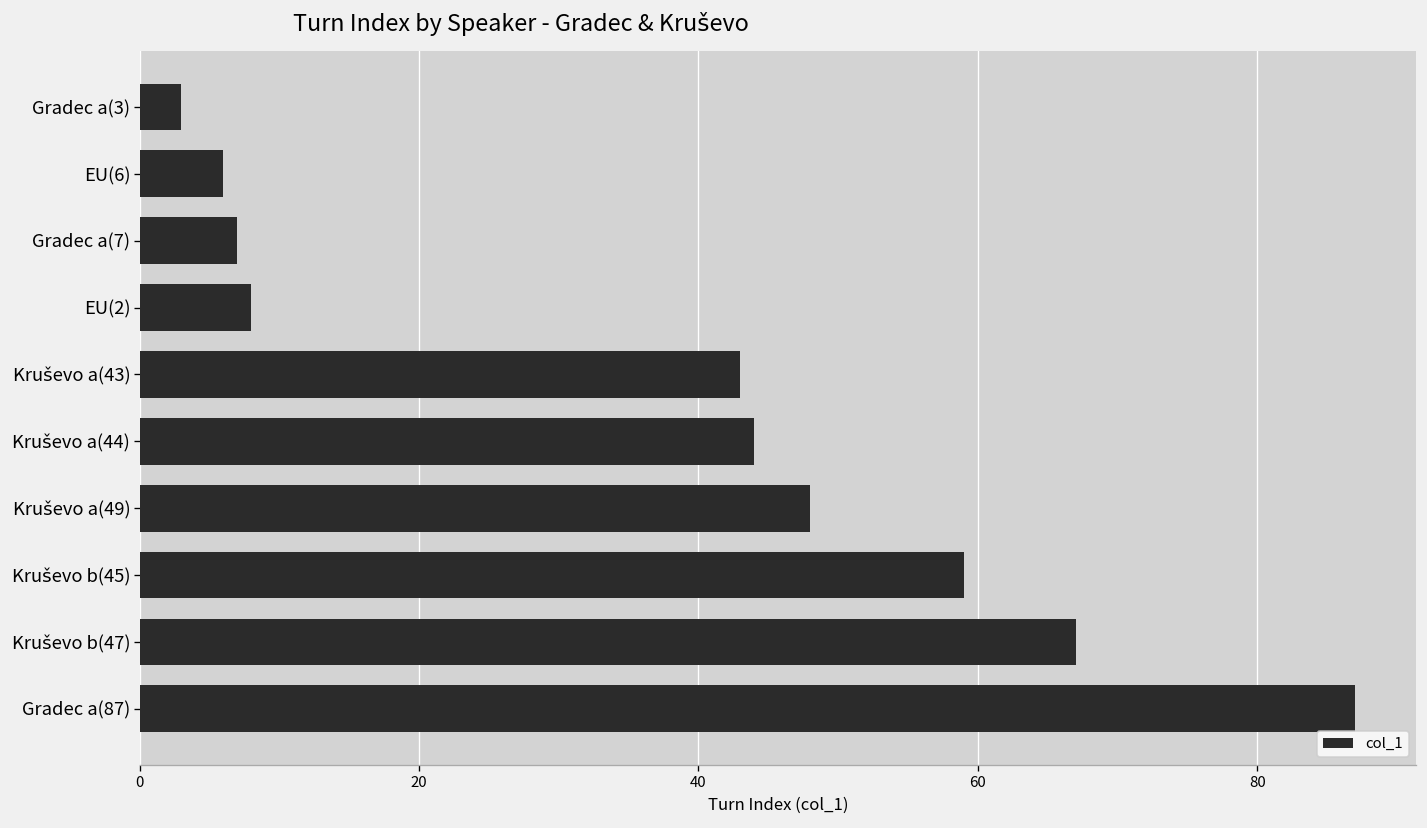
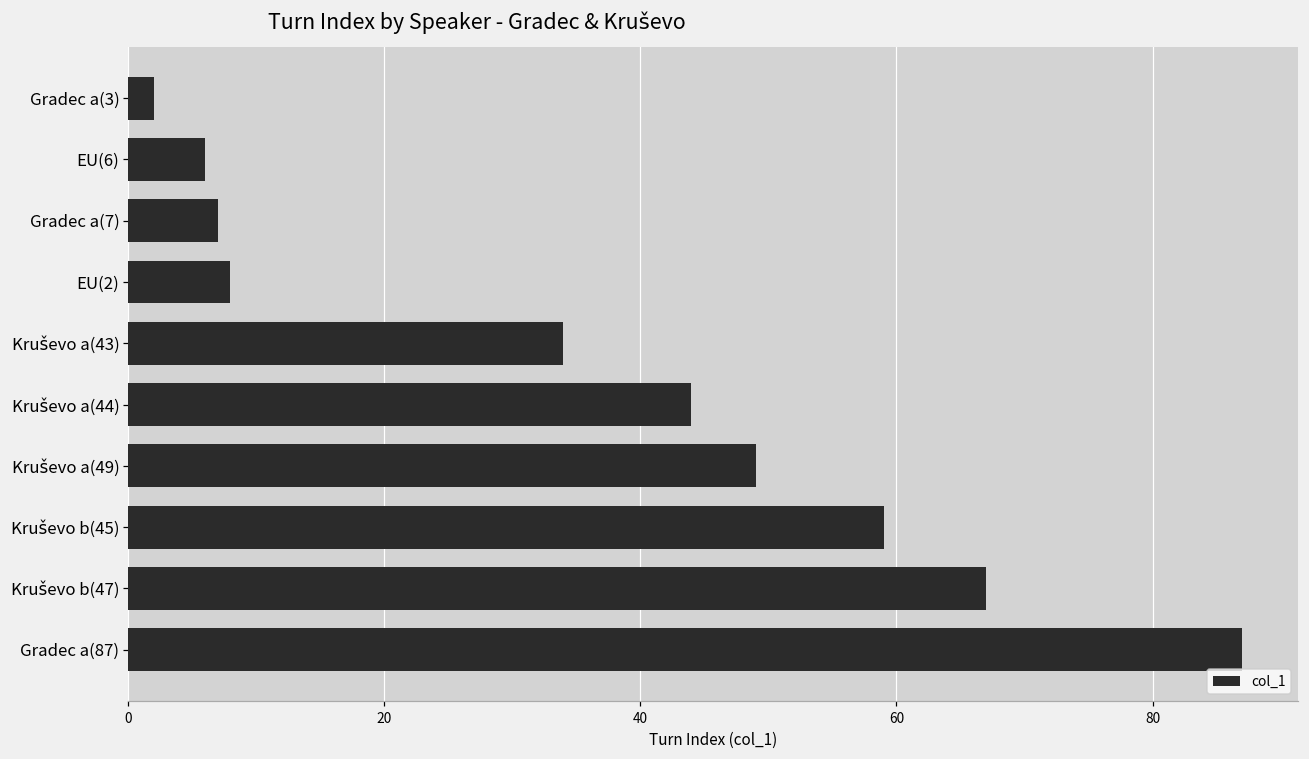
Gradec a(3): 3 -> 2
Kruševo a(43): 43 -> 34
Kruševo a(49): 48 -> 49
